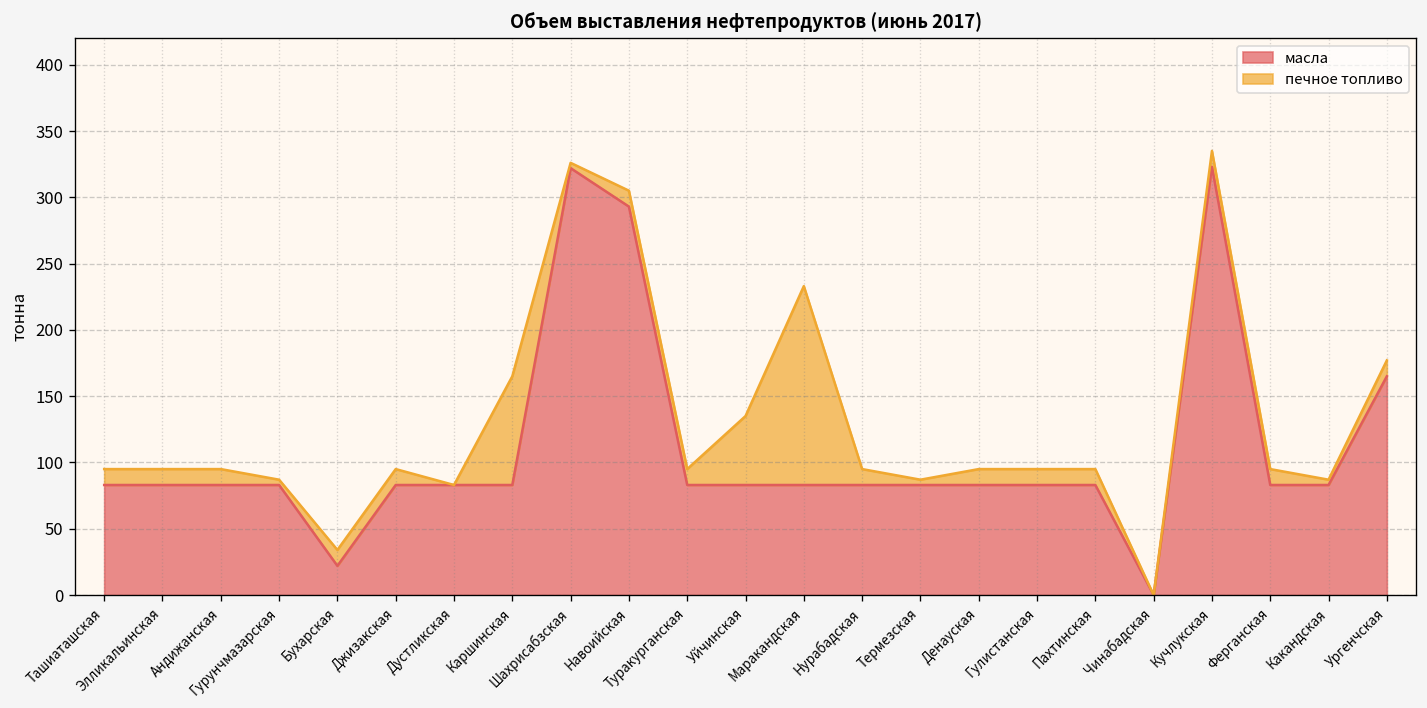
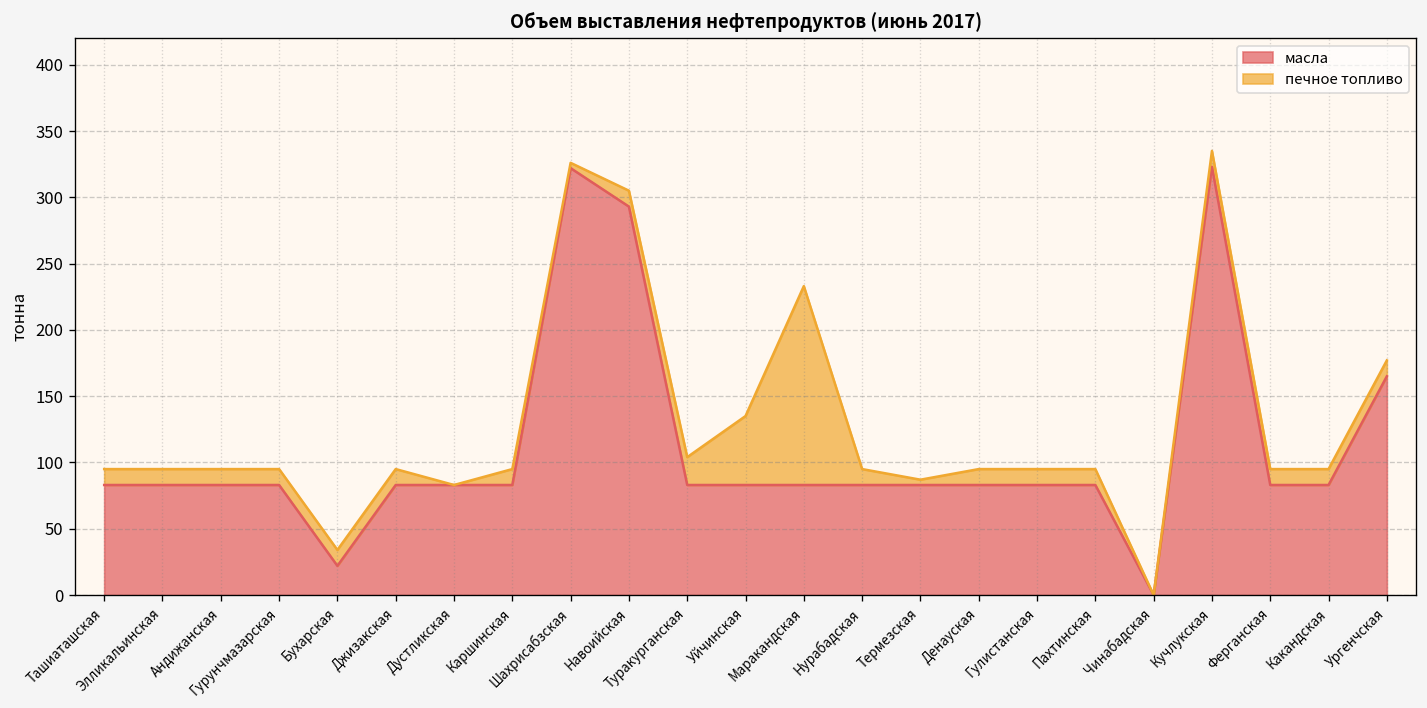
печное топливо, Гурунчмазарская: 4 -> 12
печное топливо, Каршинская: 82 -> 12
печное топливо, Туракурганская: 12 -> 21
печное топливо, Какандская: 4 -> 12
